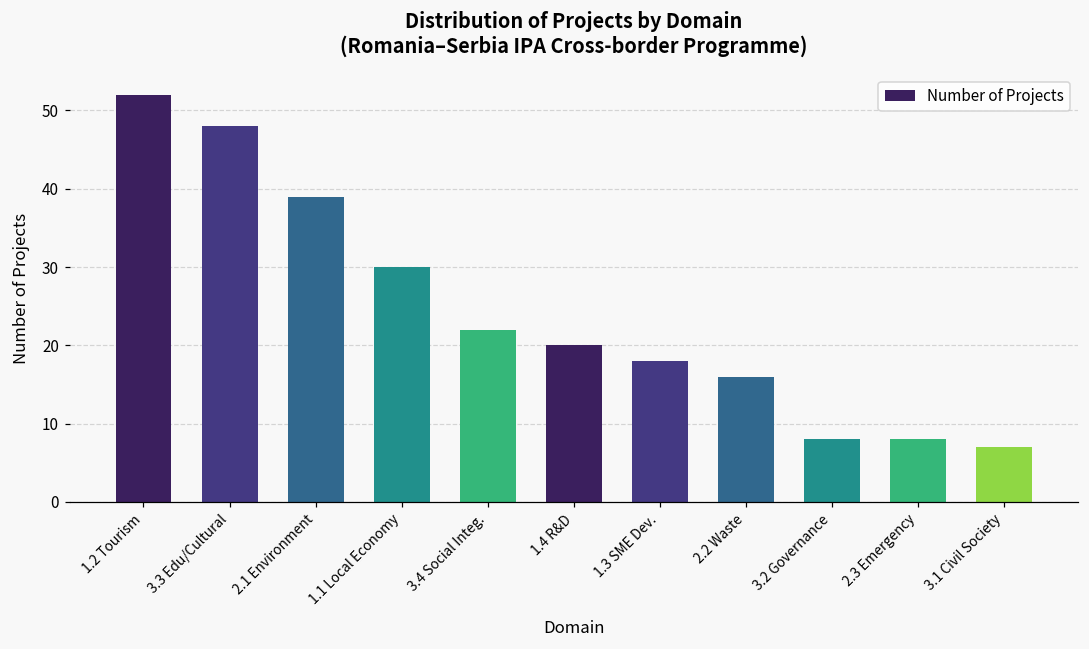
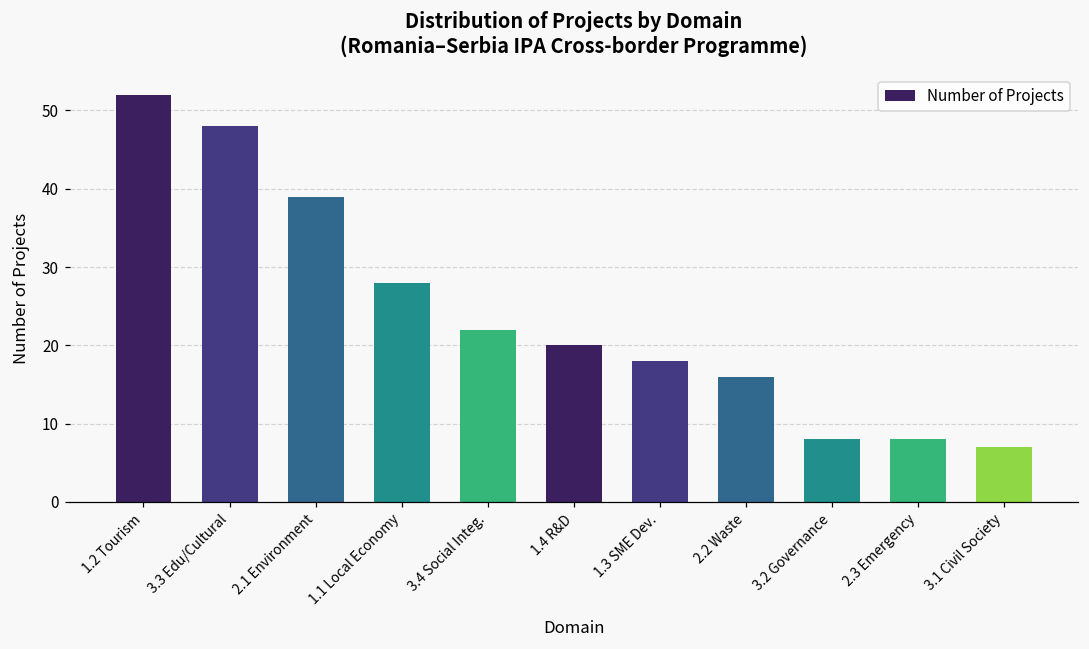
1.1 Local Economy: 30 -> 28
